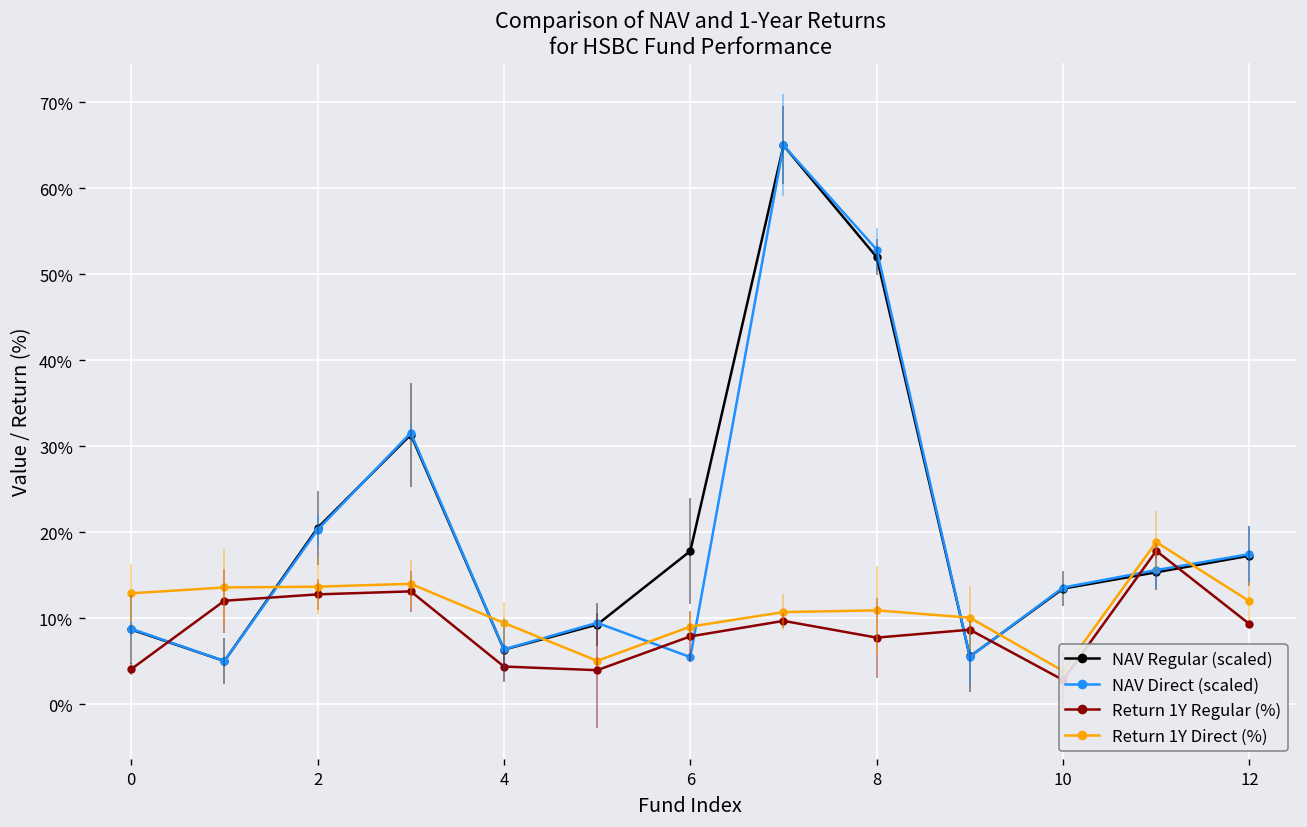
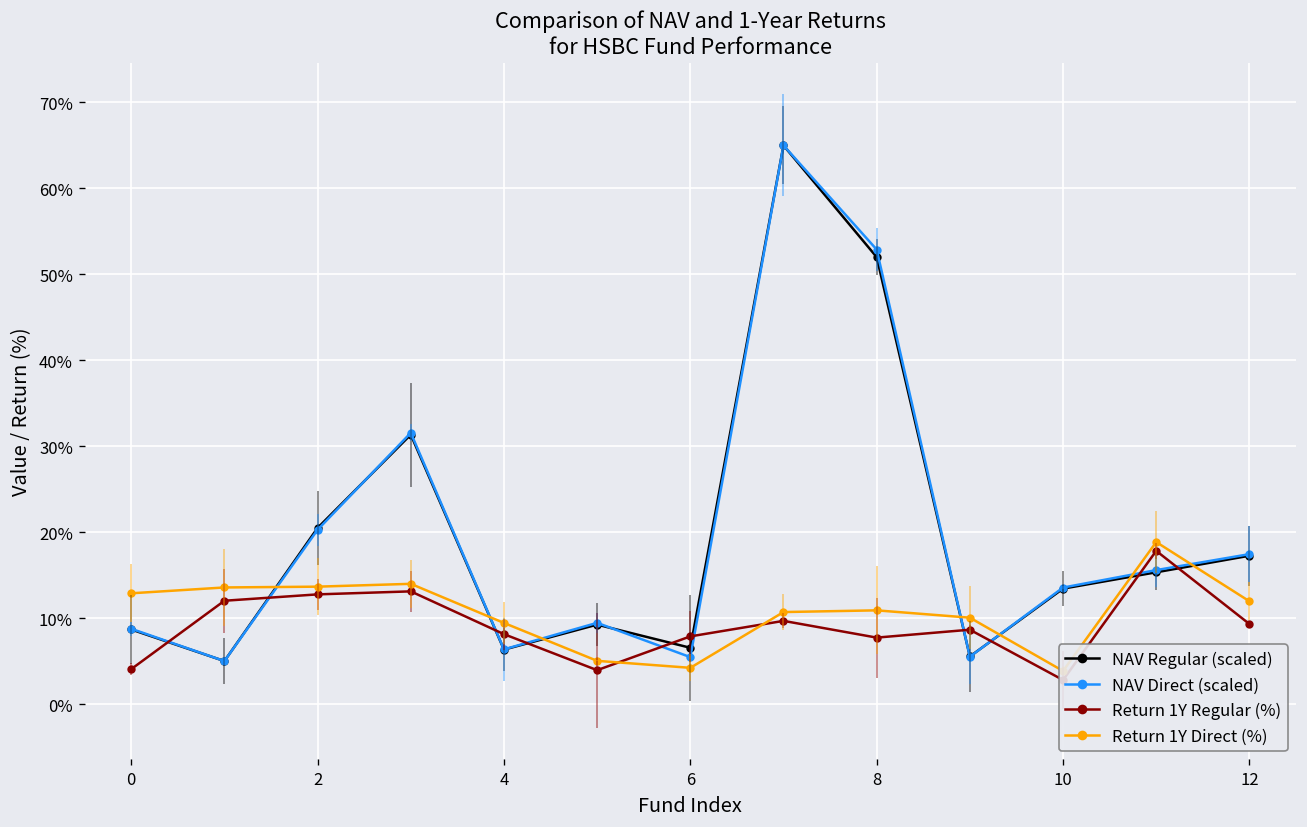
Return 1Y Regular (%), 4: 4% -> 8%
NAV Regular (scaled), 6: 18% -> 7%
Return 1Y Direct (%), 6: 9% -> 4%
